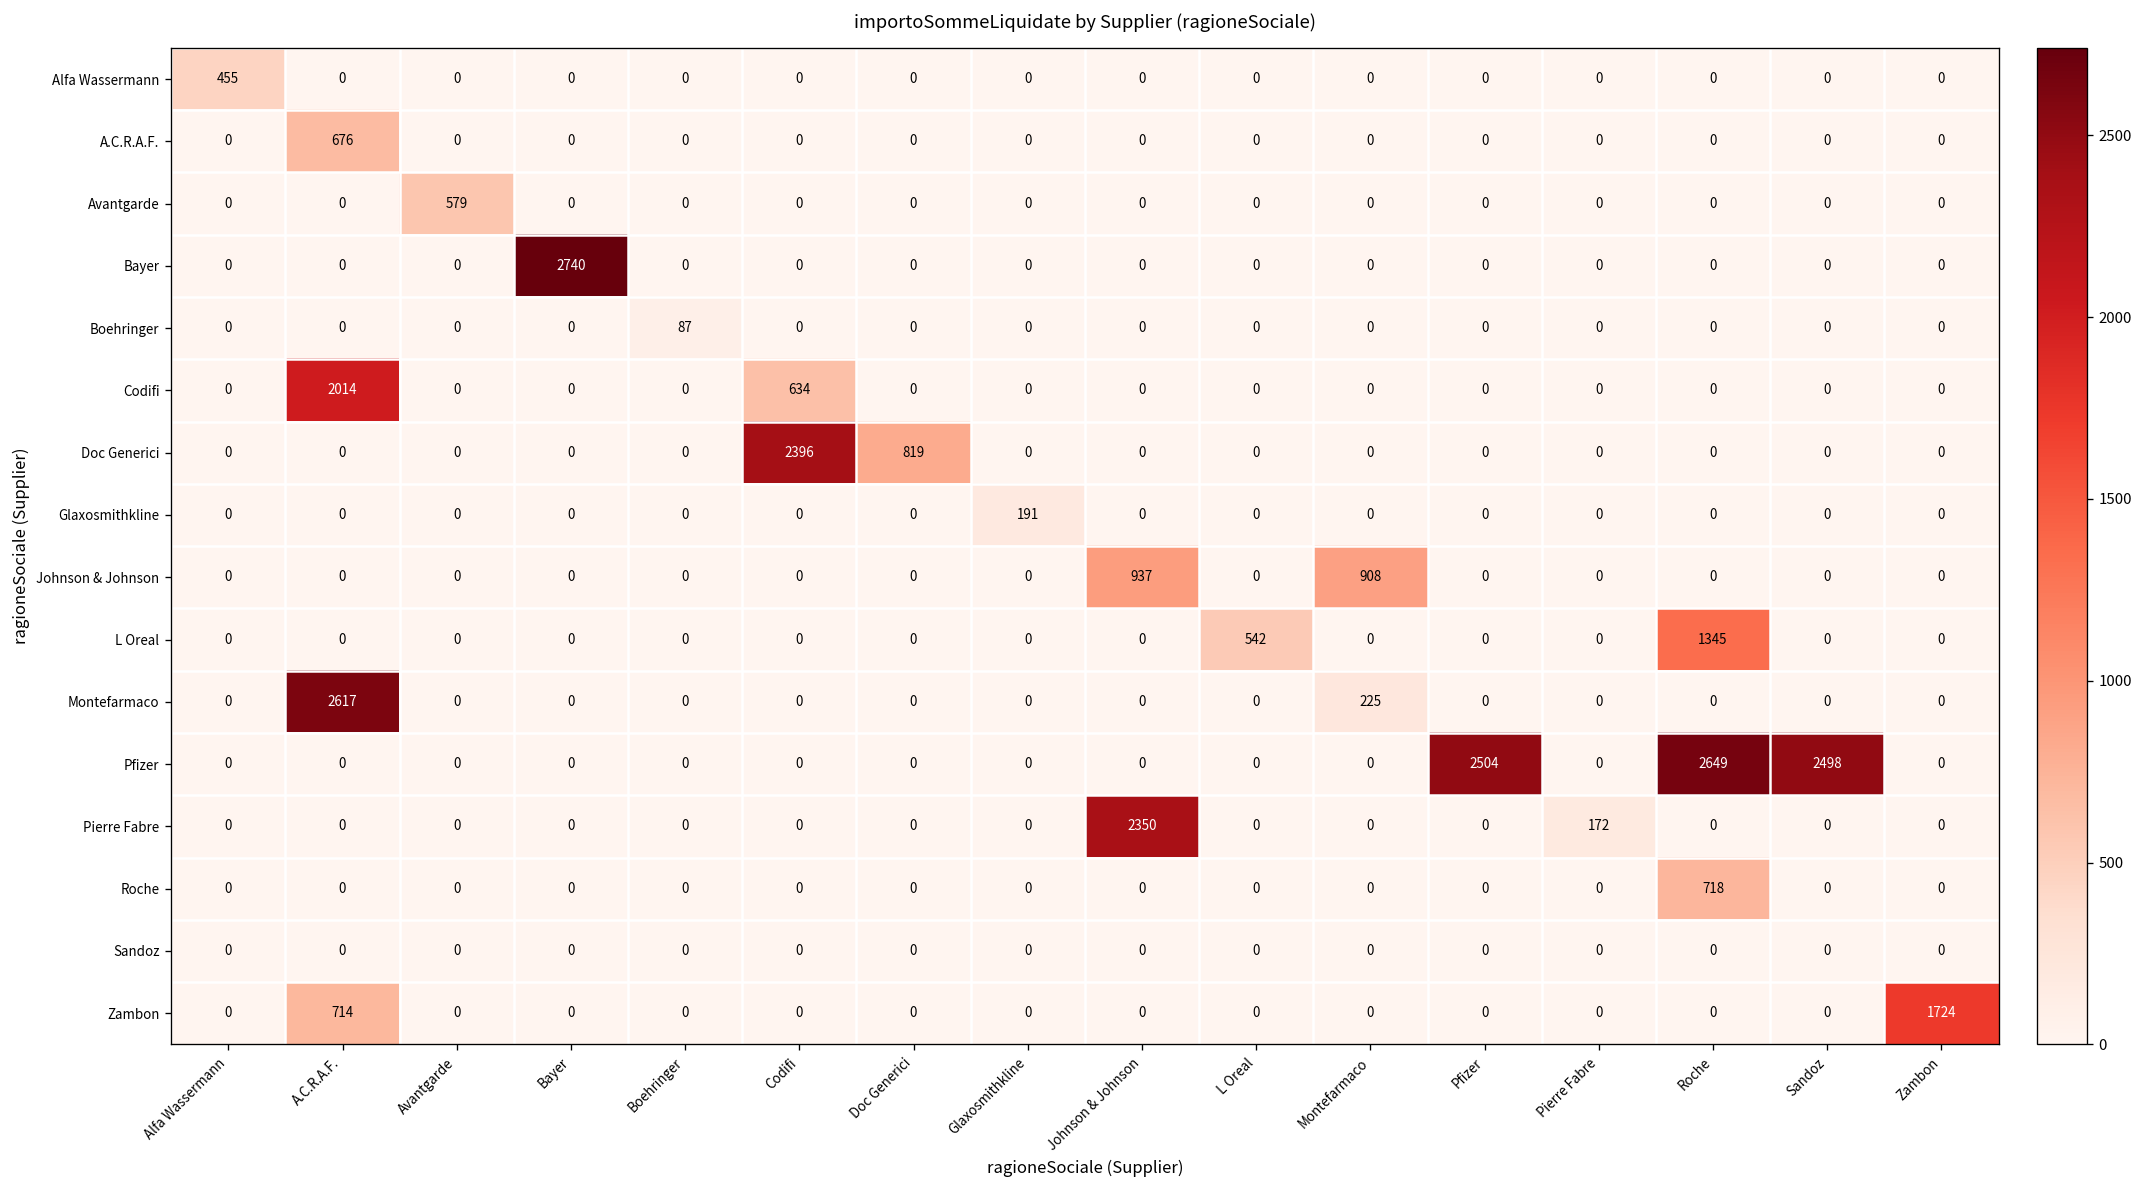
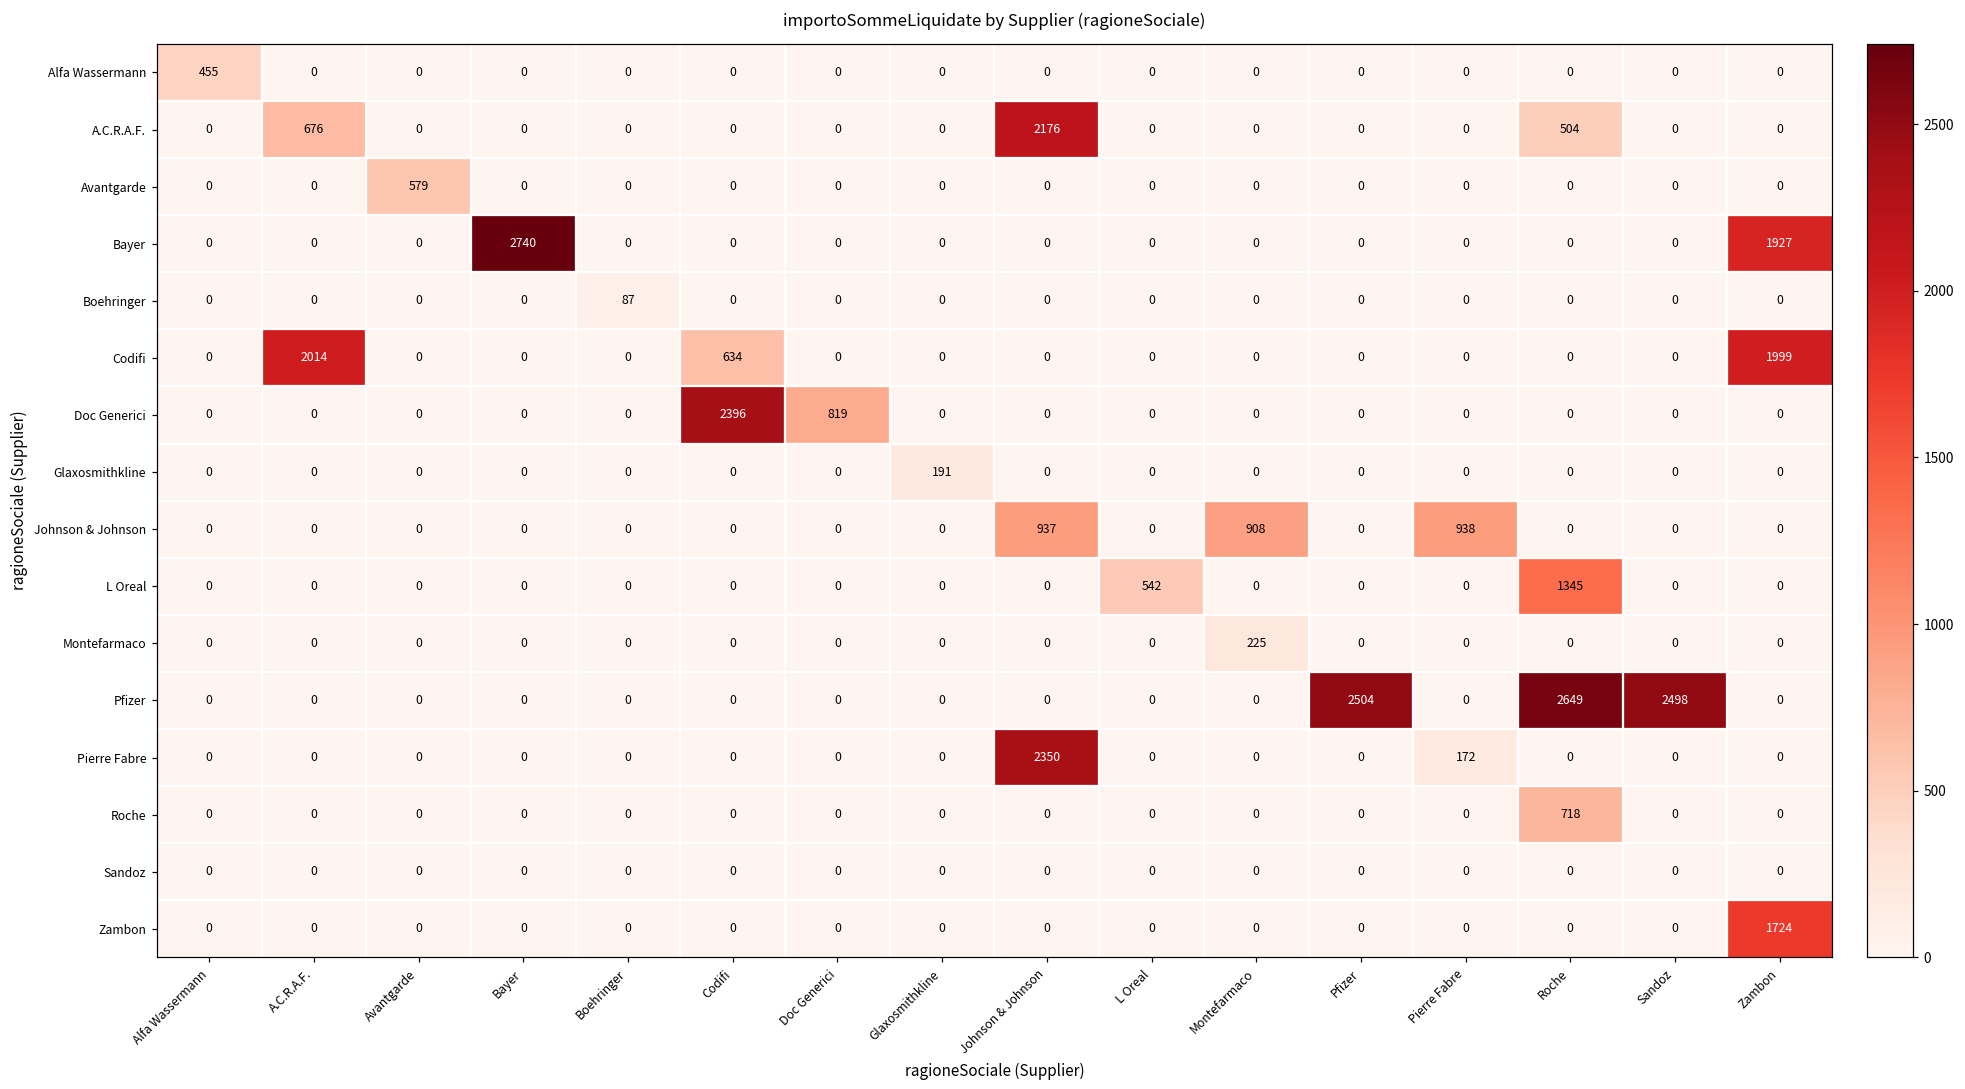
A.C.R.A.F., Johnson & Johnson: 0 -> 2176
A.C.R.A.F., Roche: 0 -> 504
Bayer, Zambon: 0 -> 1927
Codifi, Zambon: 0 -> 1999
Johnson & Johnson, Pierre Fabre: 0 -> 938
Montefarmaco, A.C.R.A.F.: 2617 -> 0
Zambon, A.C.R.A.F.: 714 -> 0
